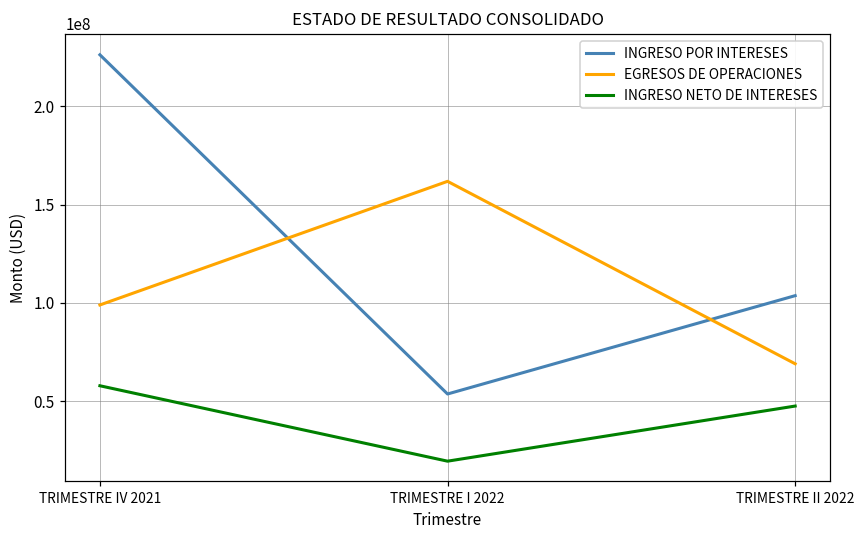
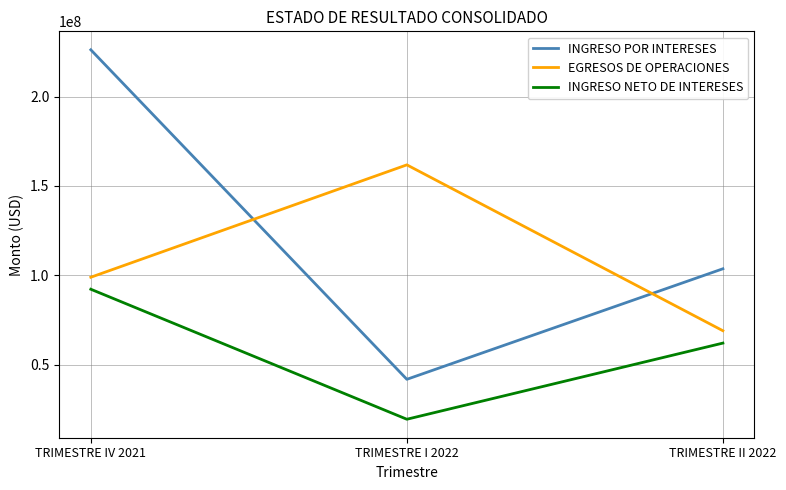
INGRESO NETO DE INTERESES, TRIMESTRE IV 2021: 58000000 -> 92000000
INGRESO POR INTERESES, TRIMESTRE I 2022: 54000000 -> 42000000
INGRESO NETO DE INTERESES, TRIMESTRE II 2022: 48000000 -> 62000000
